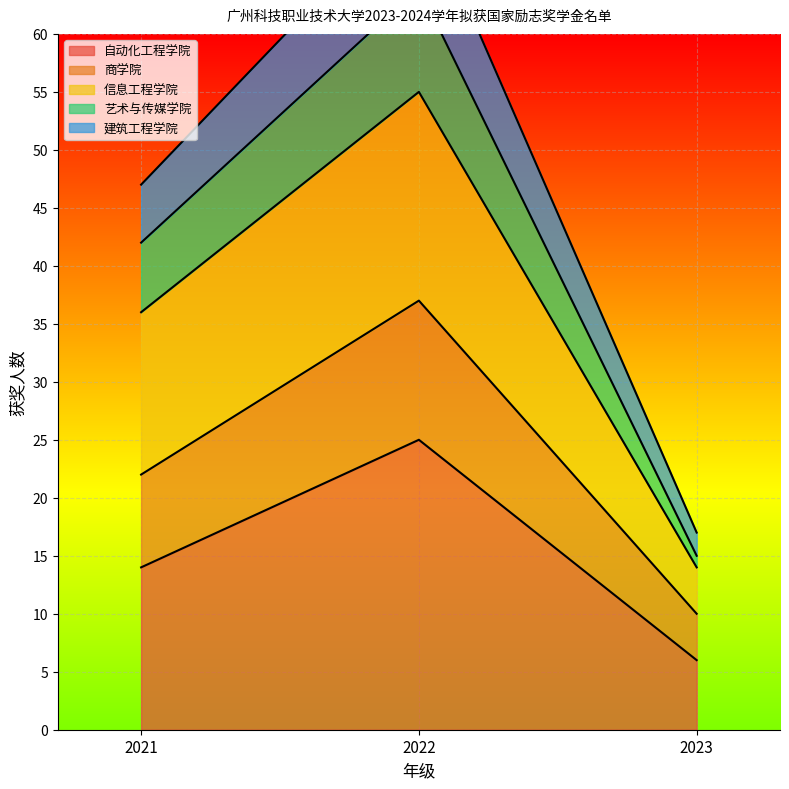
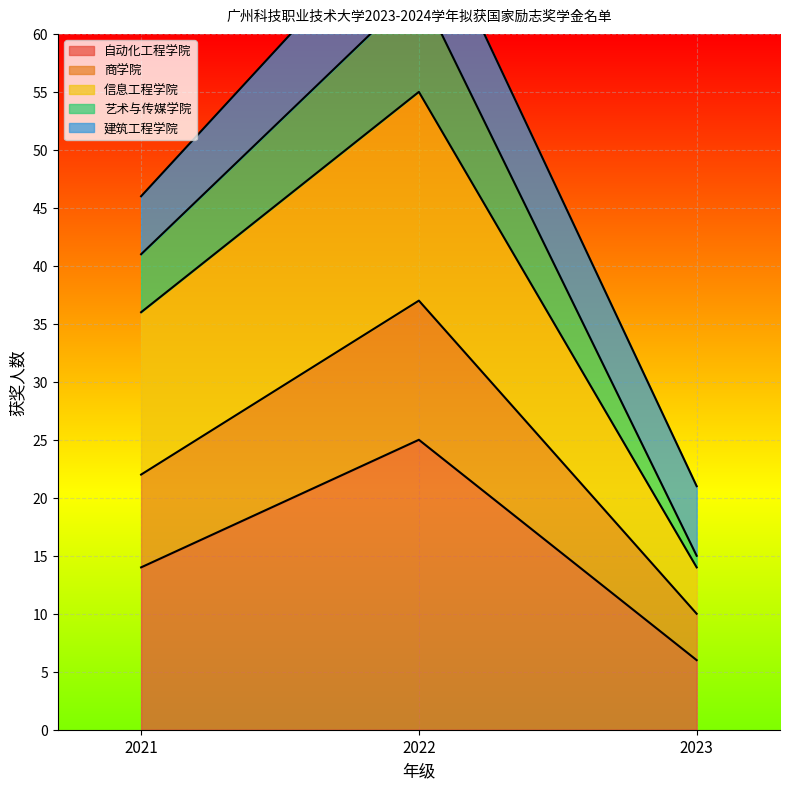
艺术与传媒学院, 2021: 6 -> 5
建筑工程学院, 2023: 2 -> 6
